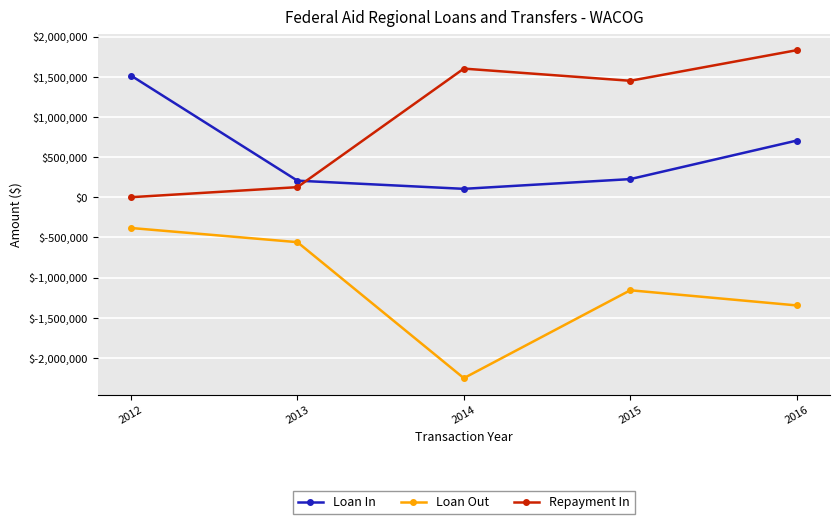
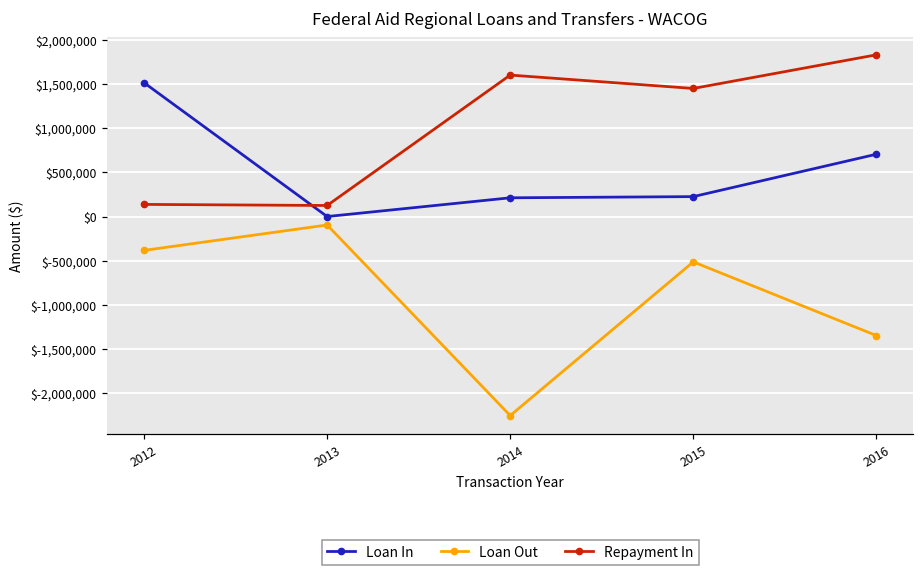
Repayment In, 2012: $0 -> $100,000
Loan In, 2013: $200,000 -> $0
Loan Out, 2013: $-600,000 -> $-100,000
Loan In, 2014: $100,000 -> $200,000
Loan Out, 2015: $-1,200,000 -> $-500,000
